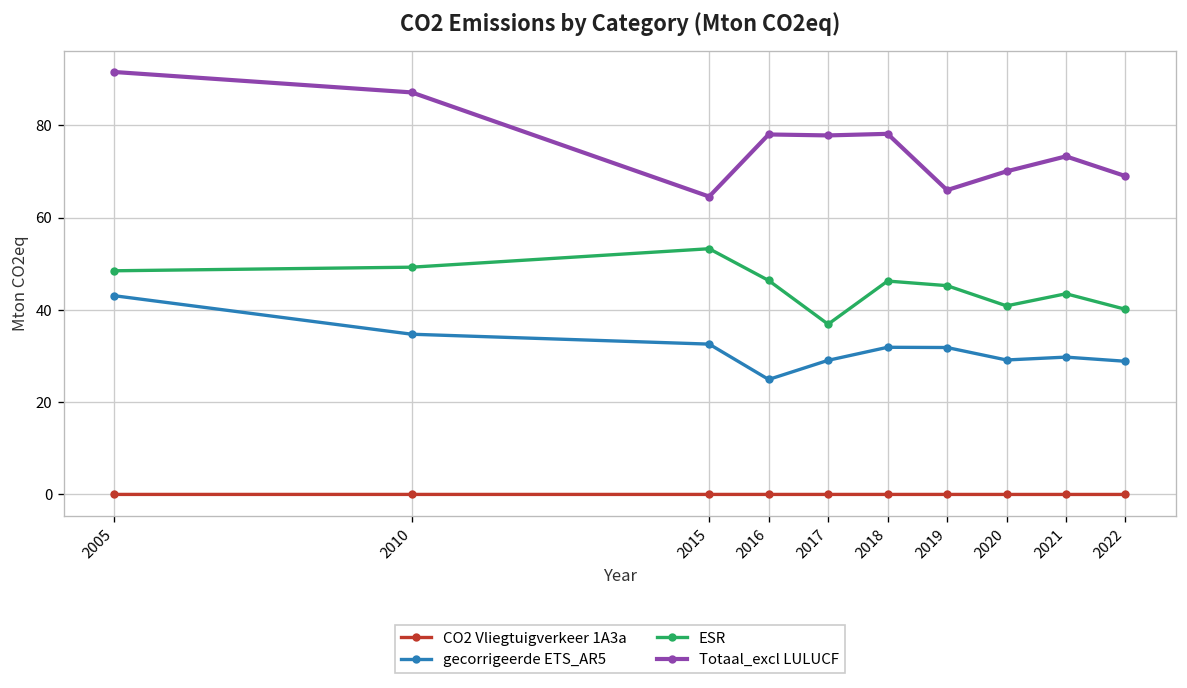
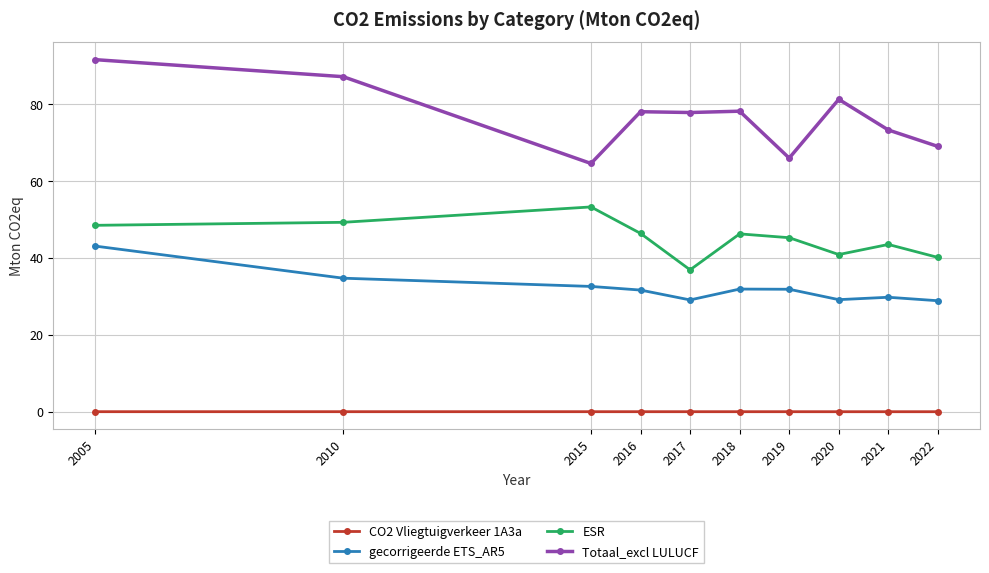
gecorrigeerde ETS_AR5, 2016: 25 -> 32
Totaal_excl LULUCF, 2020: 70 -> 81
